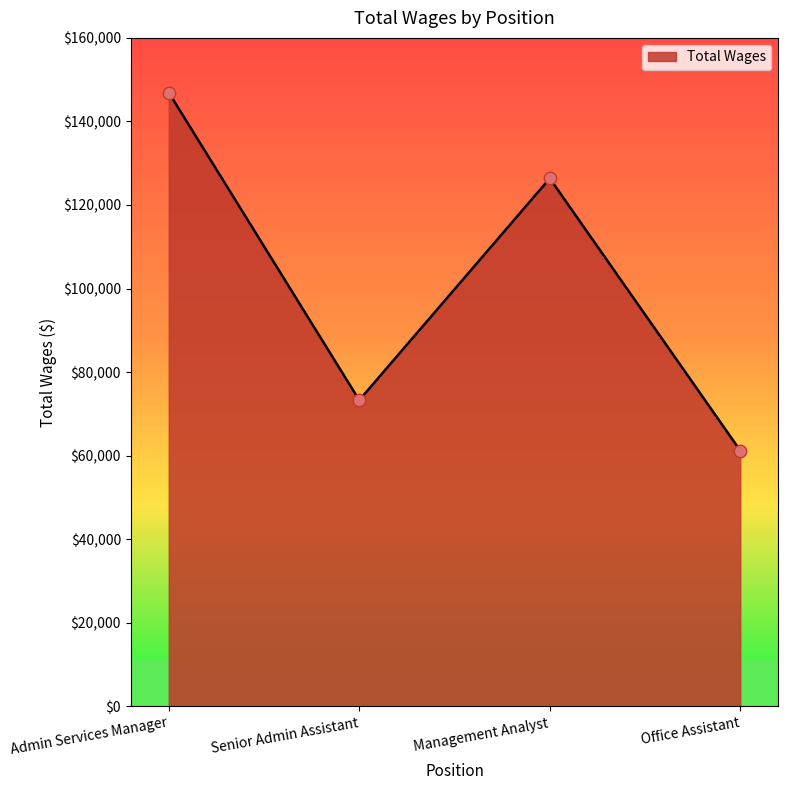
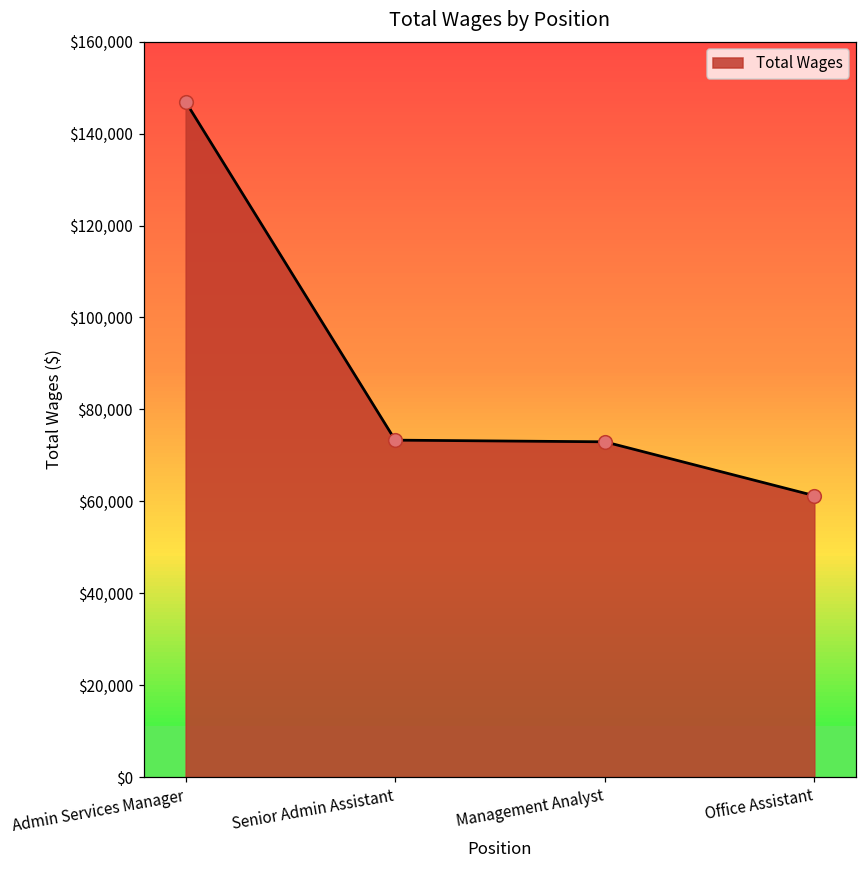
Management Analyst: $126,000 -> $73,000
